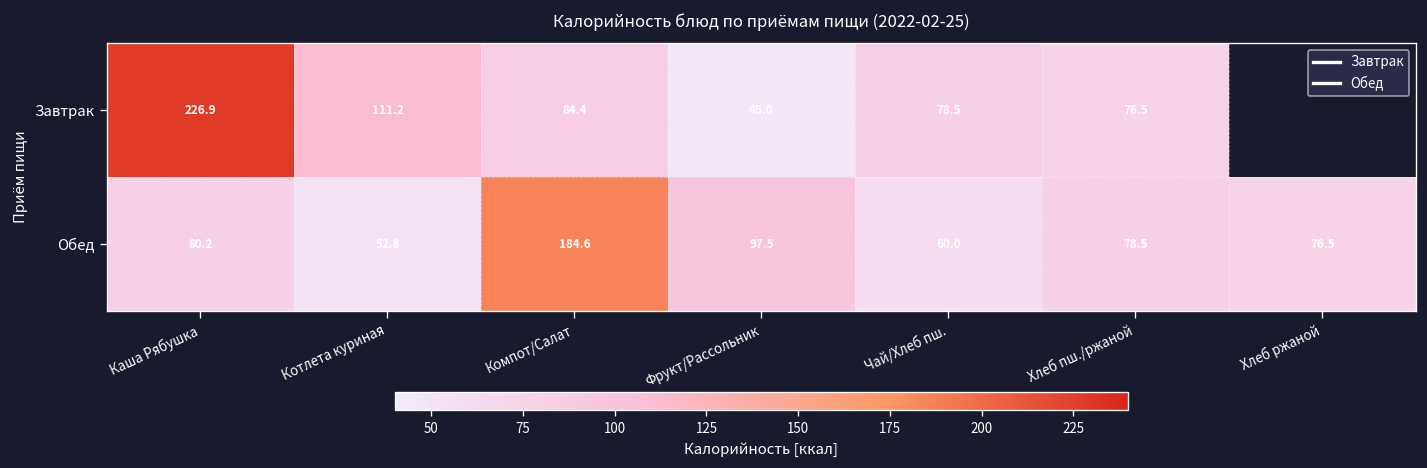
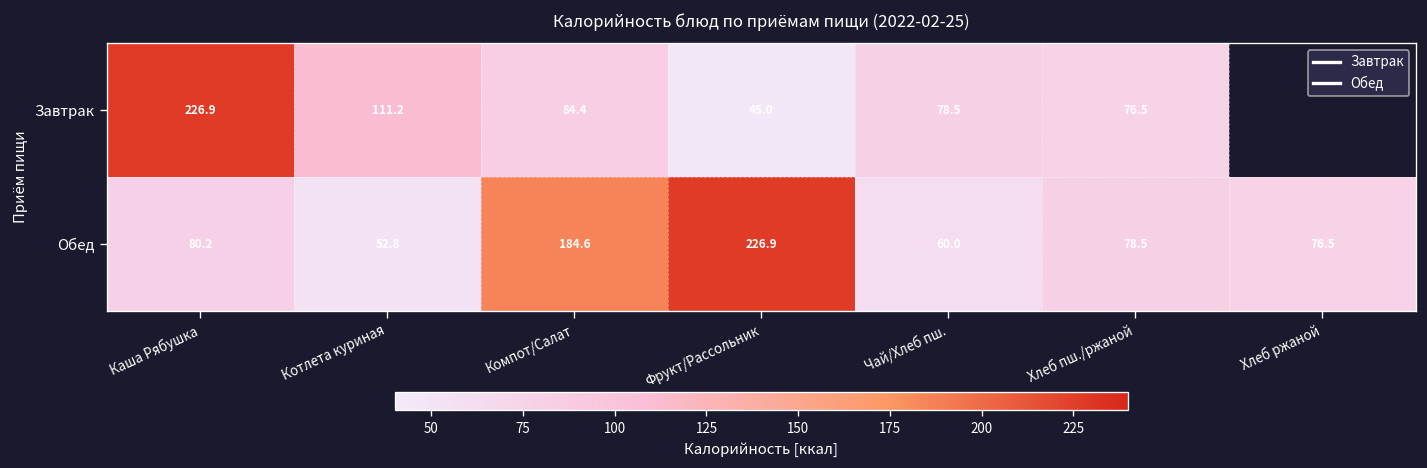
Обед, Фрукт/Рассольник: 97.5 -> 226.9
